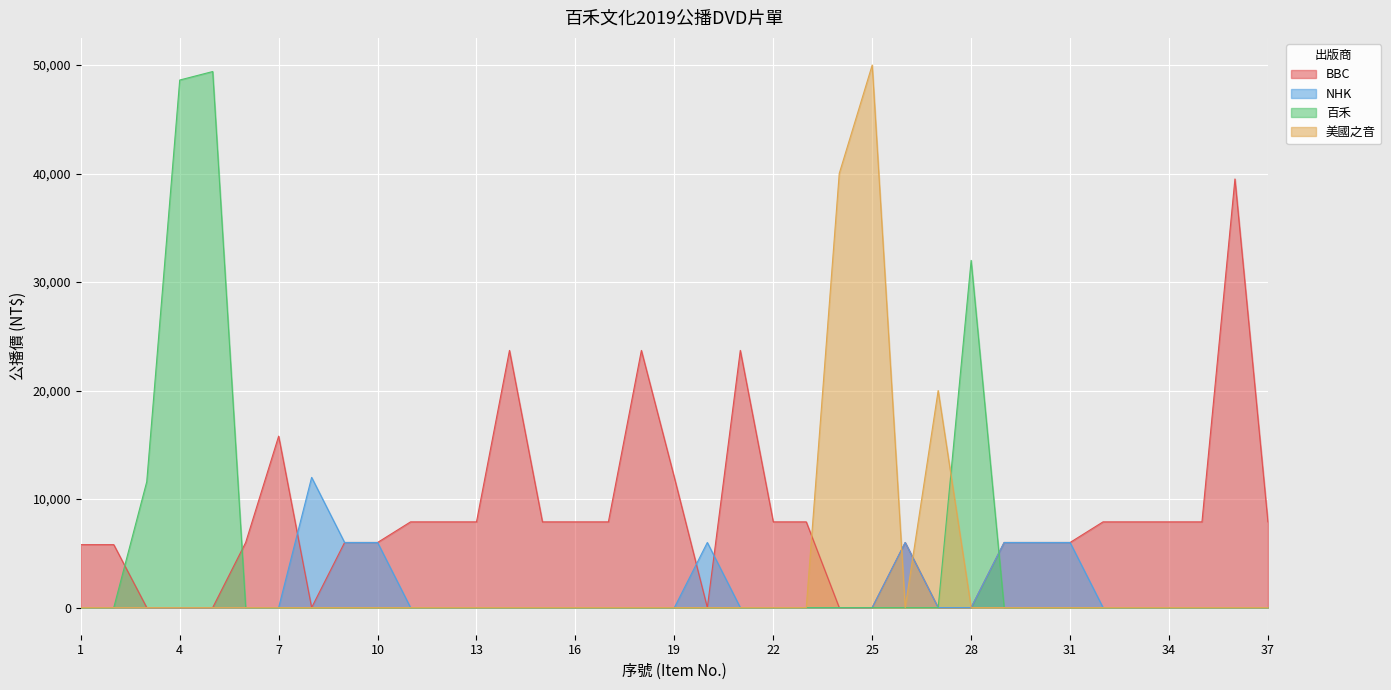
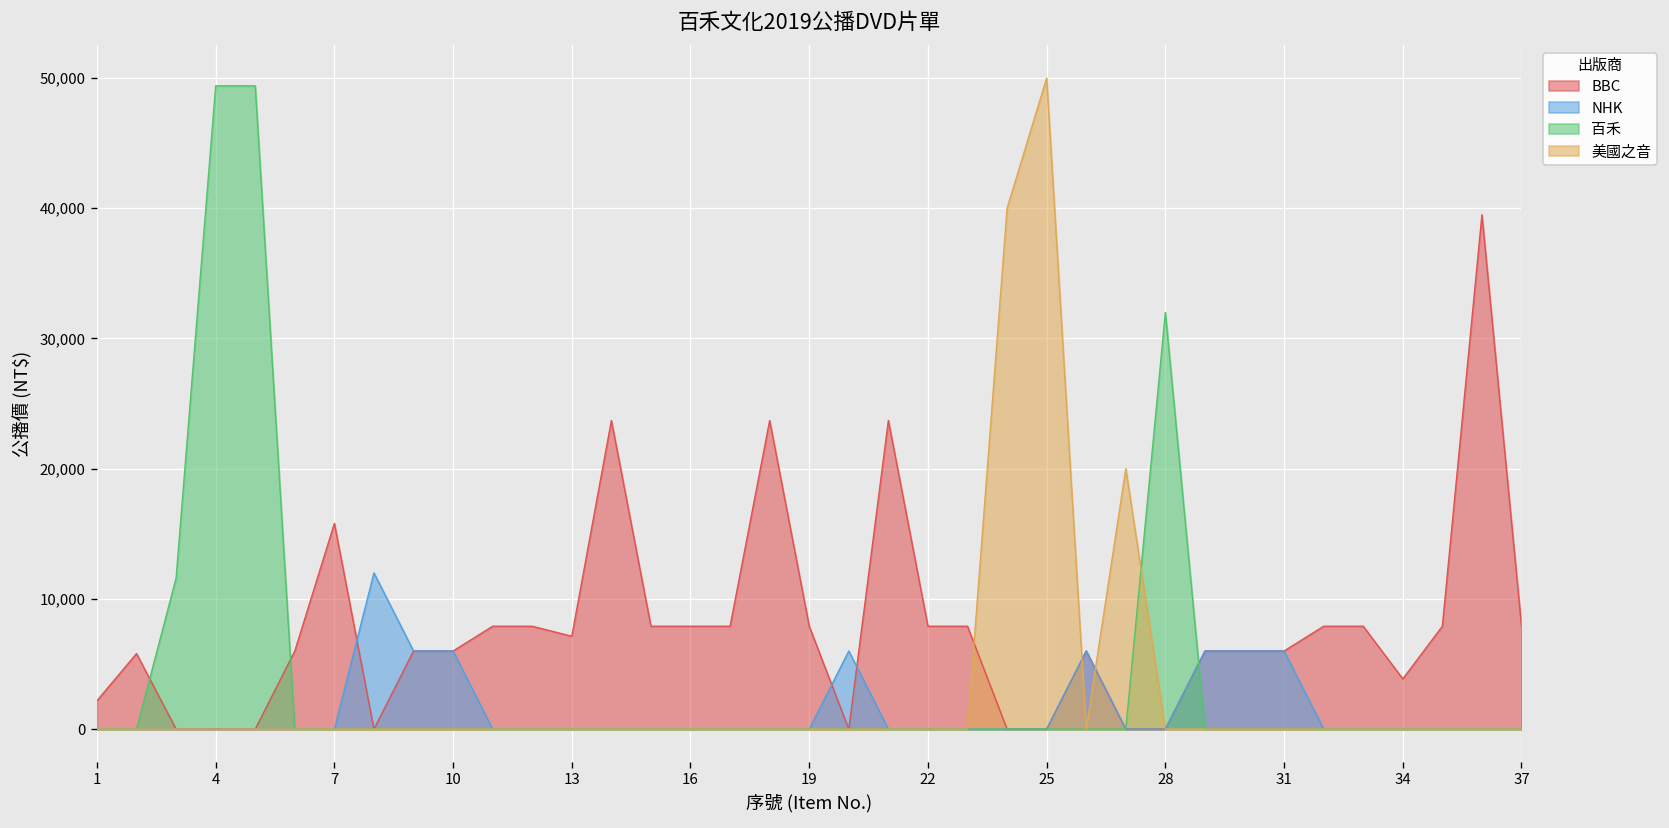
BBC, 1: 5,800 -> 2,200
百禾, 4: 48,600 -> 49,400
BBC, 13: 7,900 -> 7,100
BBC, 19: 12,000 -> 7,900
BBC, 34: 7,900 -> 3,900
